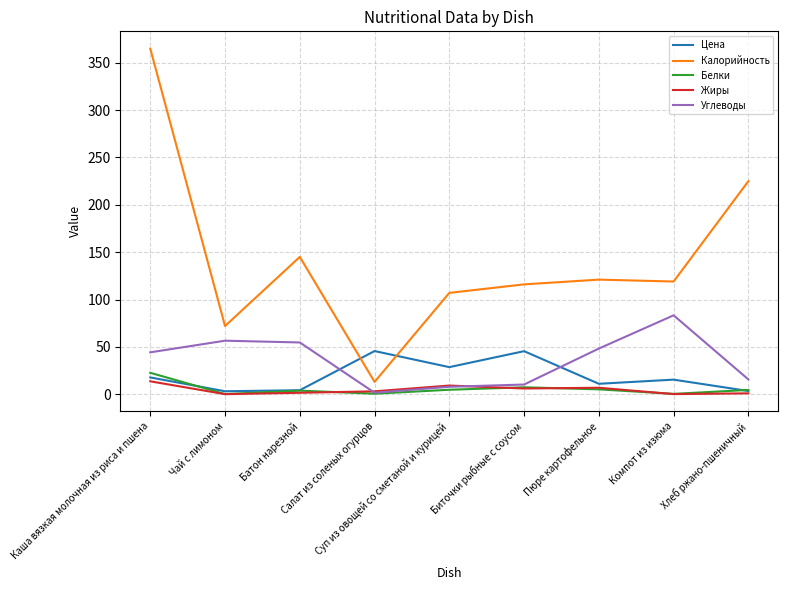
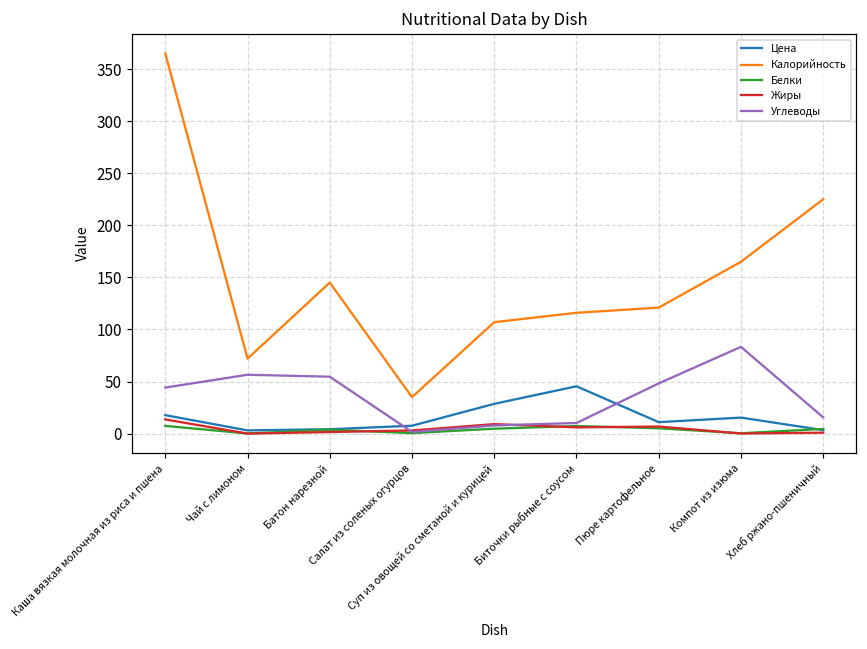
Белки, Каша вязкая молочная из риса и пшена: 20 -> 10
Цена, Салат из соленых огурцов: 50 -> 10
Калорийность, Салат из соленых огурцов: 10 -> 40
Калорийность, Компот из изюма: 120 -> 170
